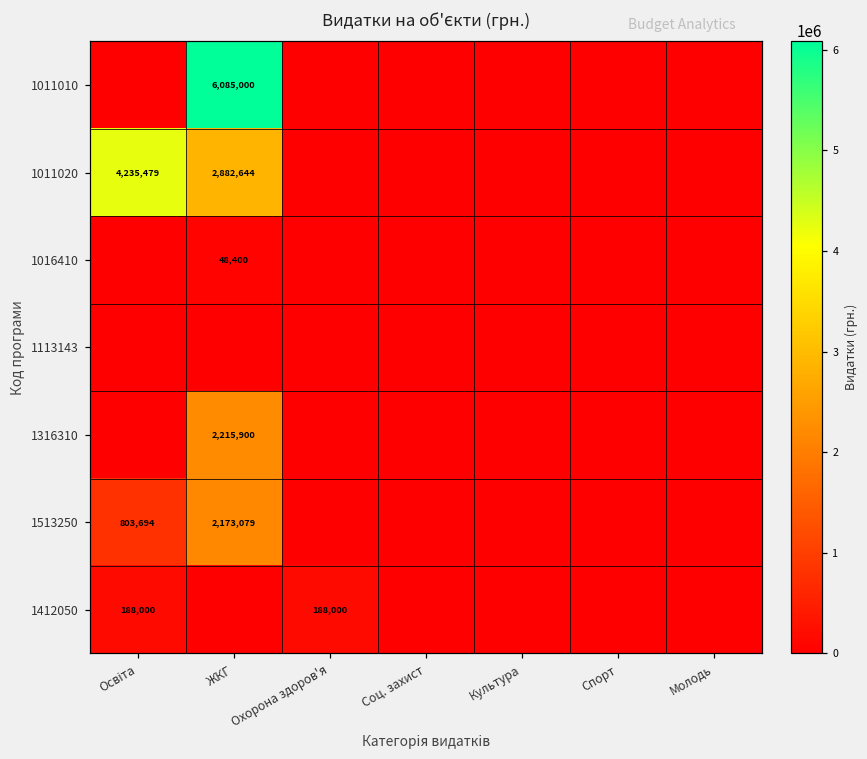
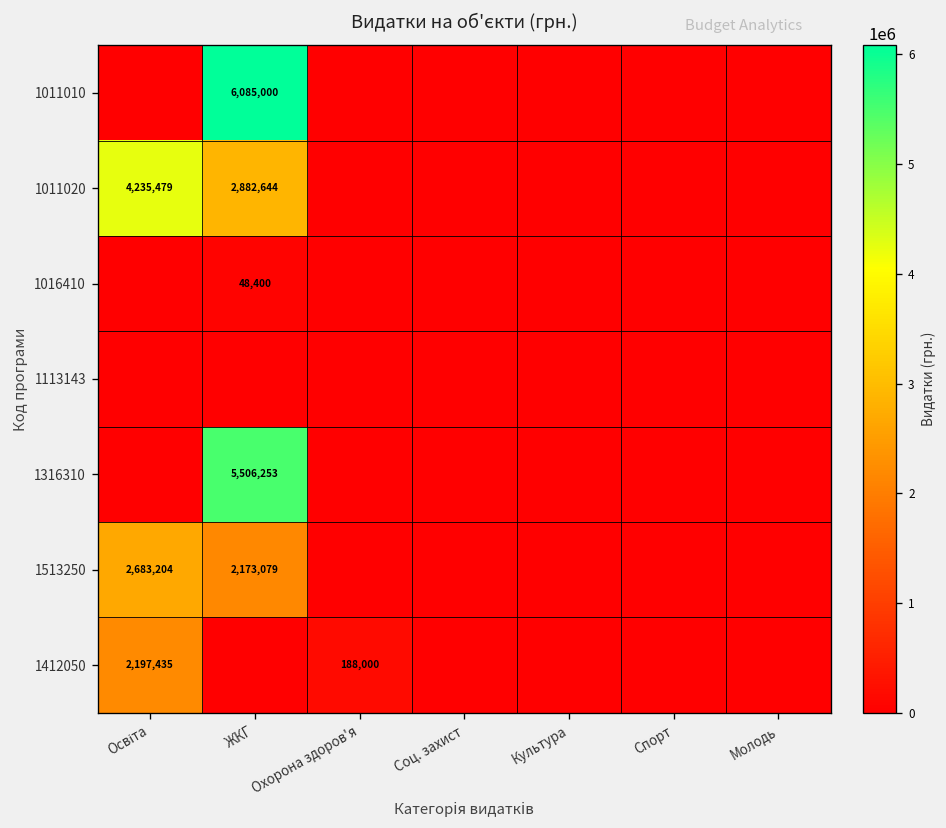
1316310, ЖКГ: 2,215,900 -> 5,506,253
1513250, Освіта: 803,694 -> 2,683,204
1412050, Освіта: 188,000 -> 2,197,435
